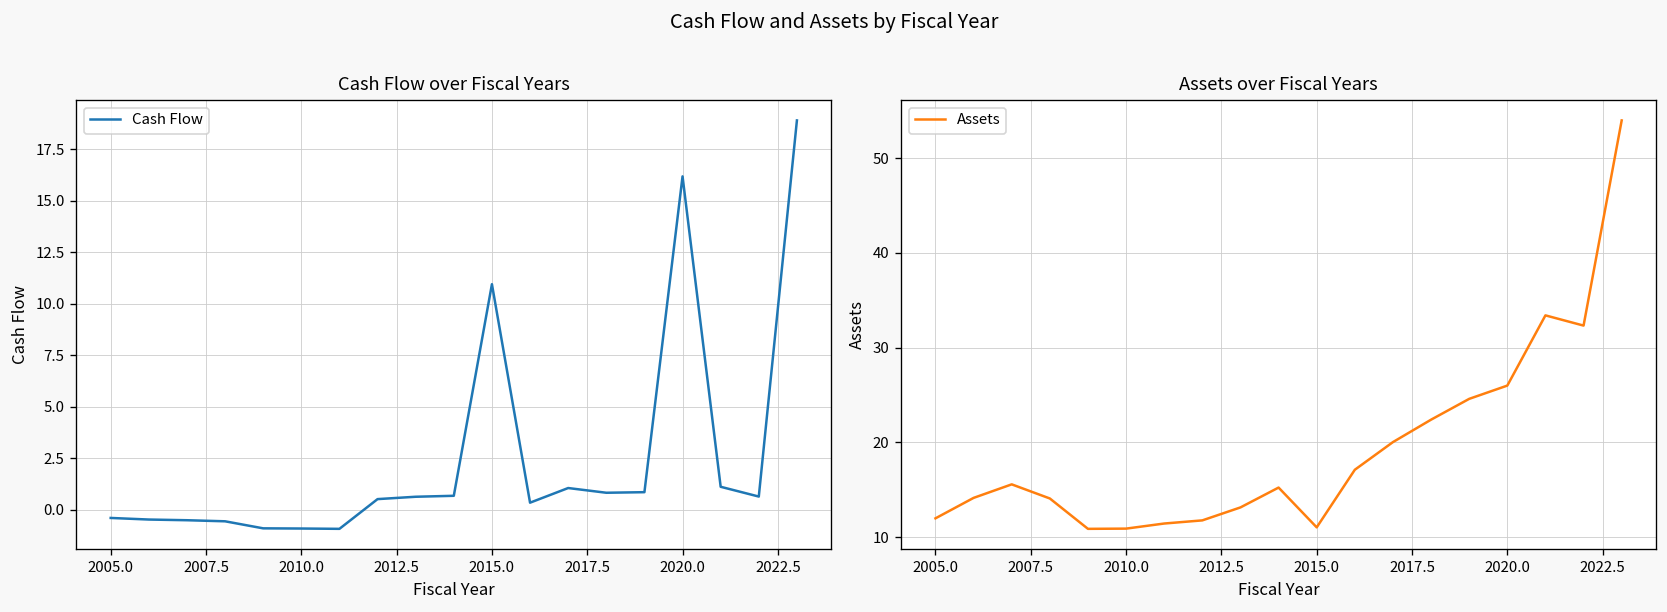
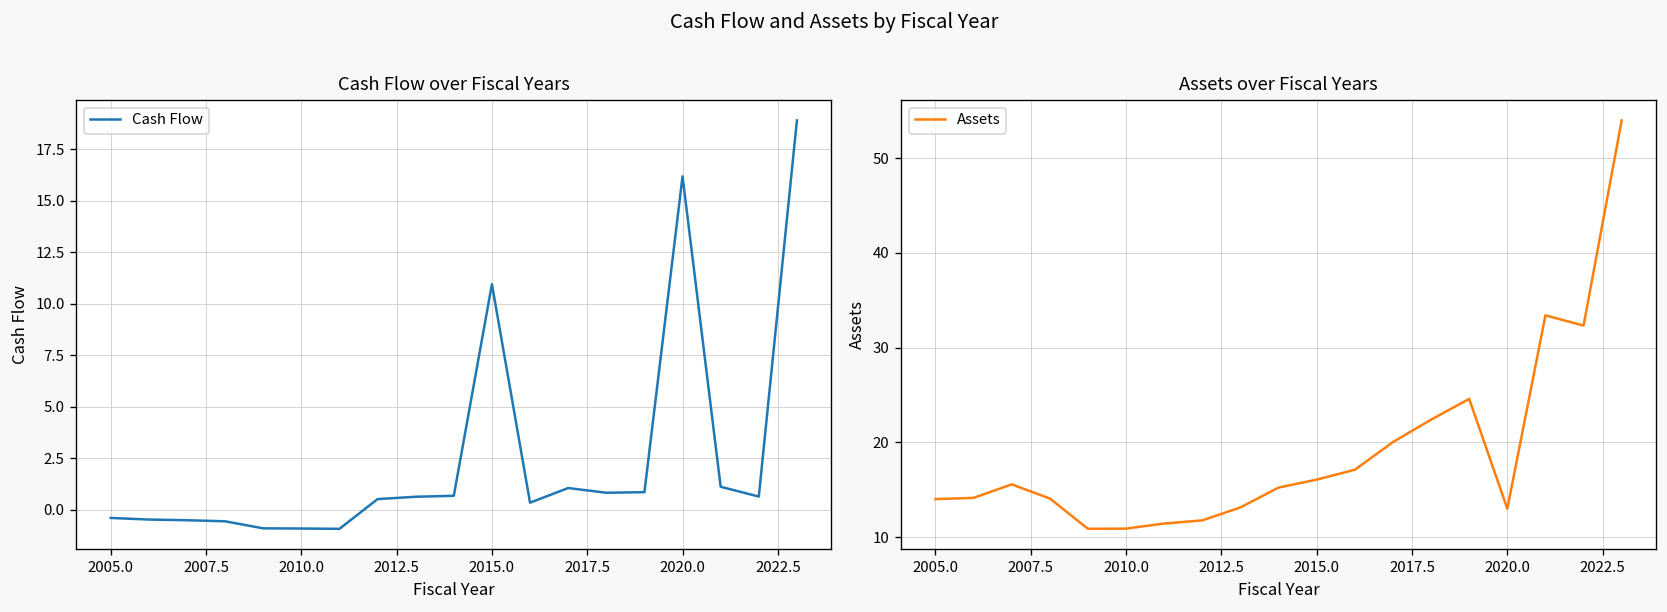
Assets over Fiscal Years, 2005.0: 12 -> 14
Assets over Fiscal Years, 2015.0: 11 -> 16
Assets over Fiscal Years, 2020.0: 26 -> 13
